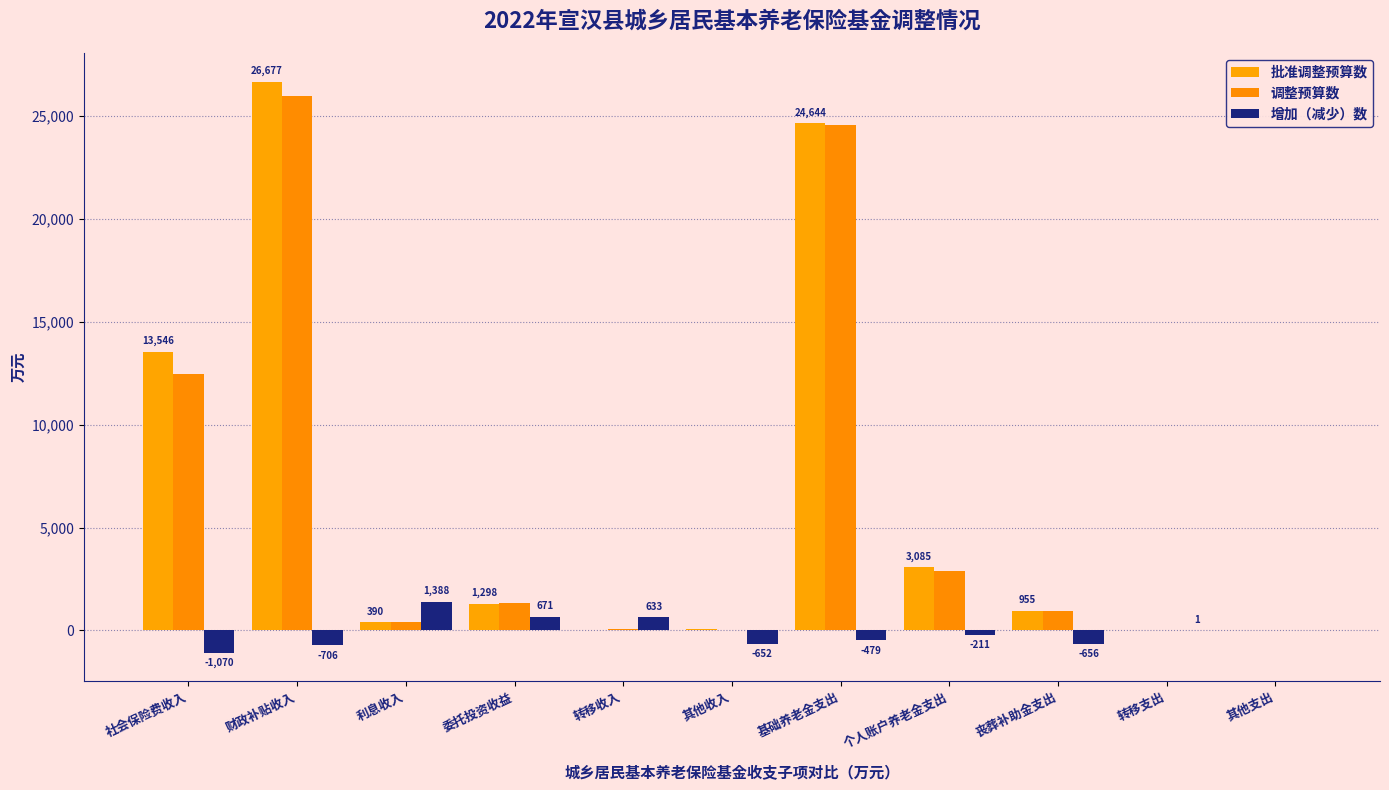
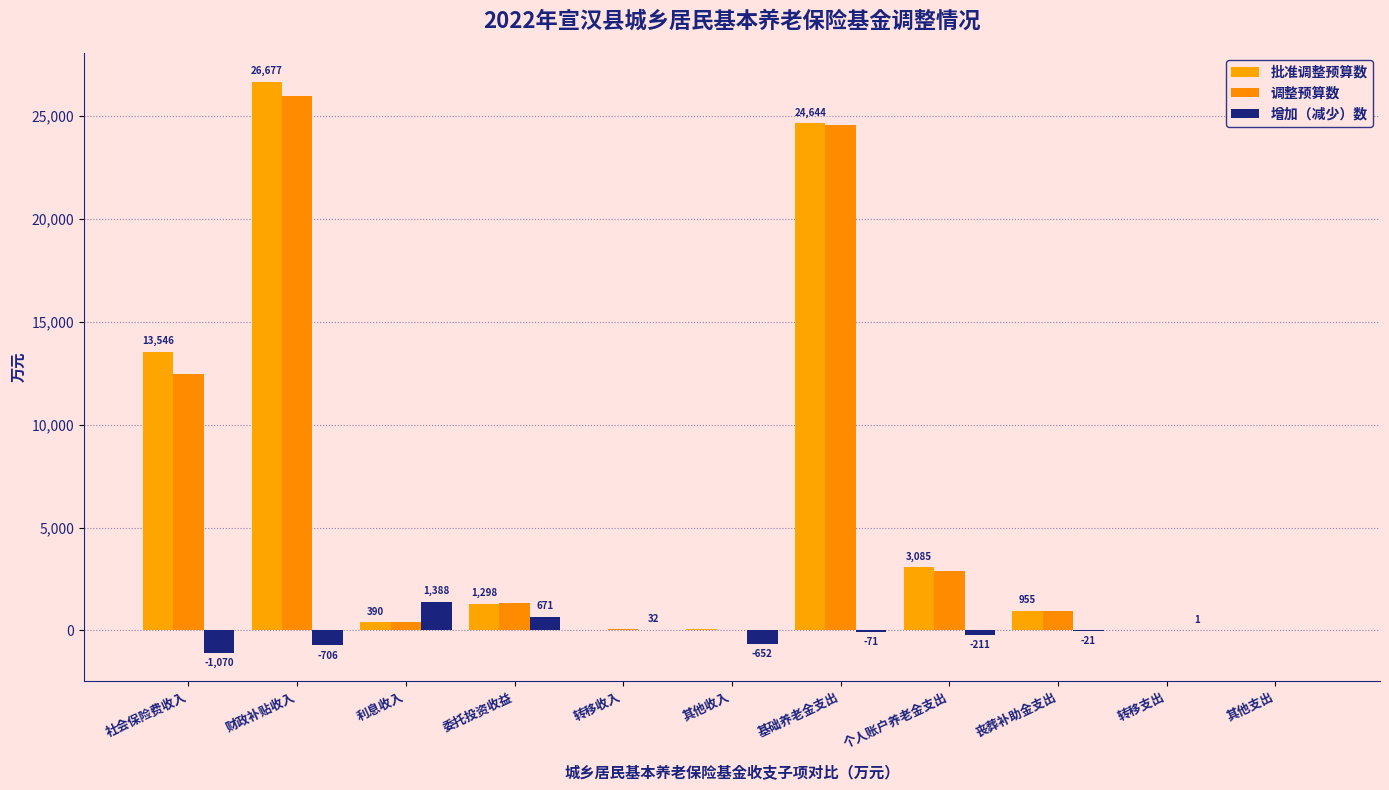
增加（减少）数, 转移收入: 633 -> 32
增加（减少）数, 基础养老金支出: -479 -> -71
增加（减少）数, 丧葬补助金支出: -656 -> -21
